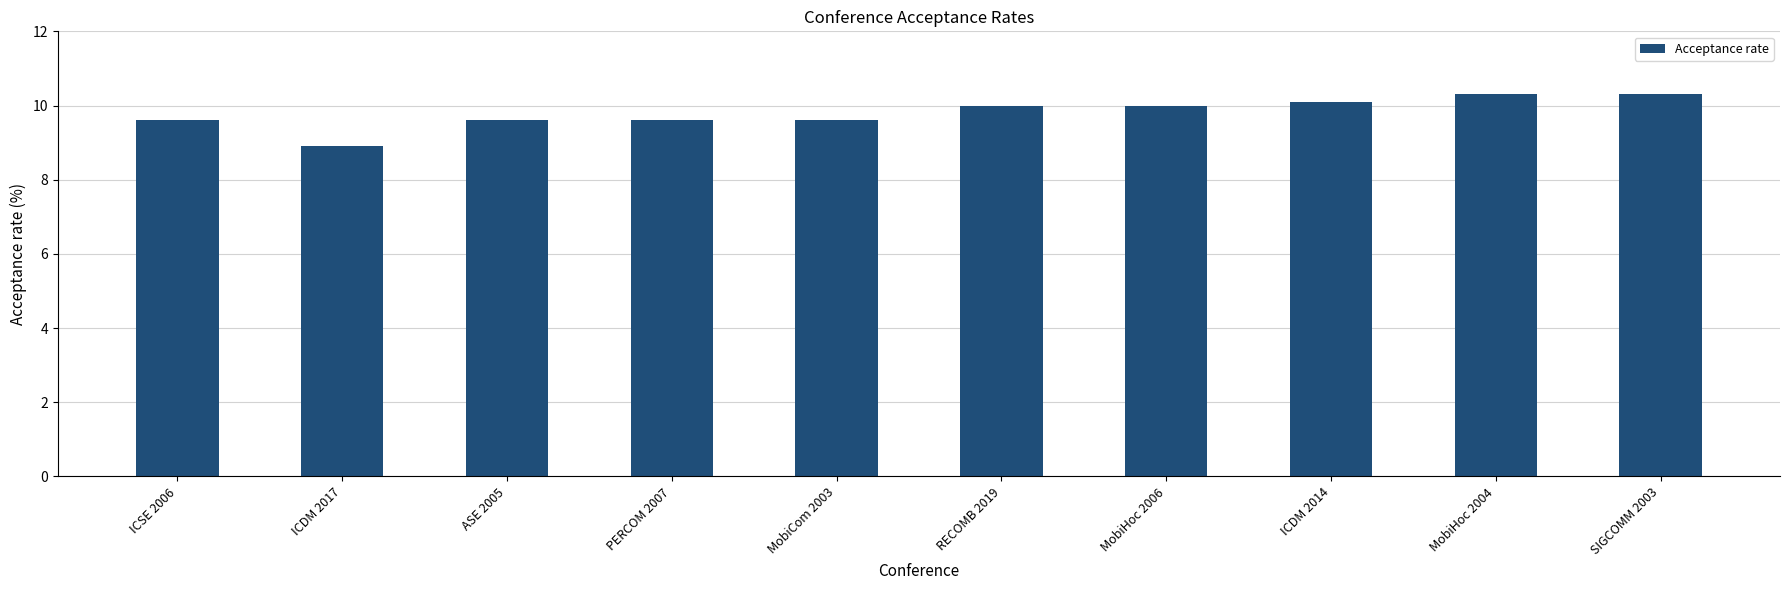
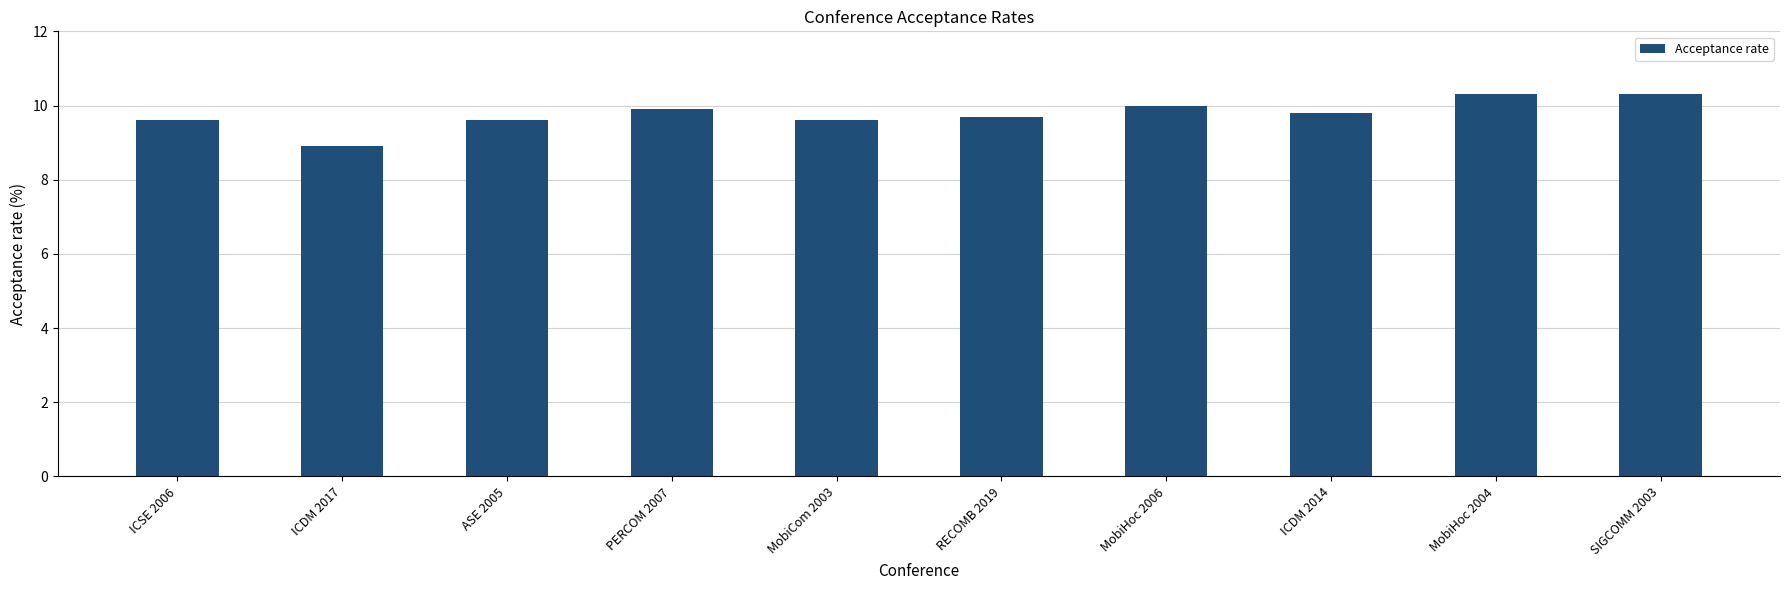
PERCOM 2007: 9.6 -> 9.9
RECOMB 2019: 10.0 -> 9.7
ICDM 2014: 10.1 -> 9.8
